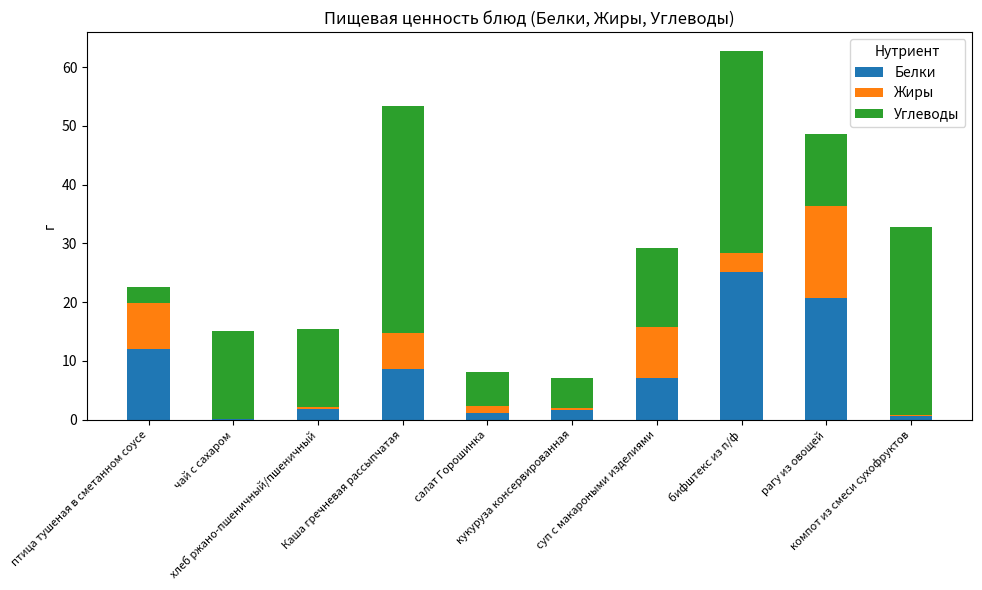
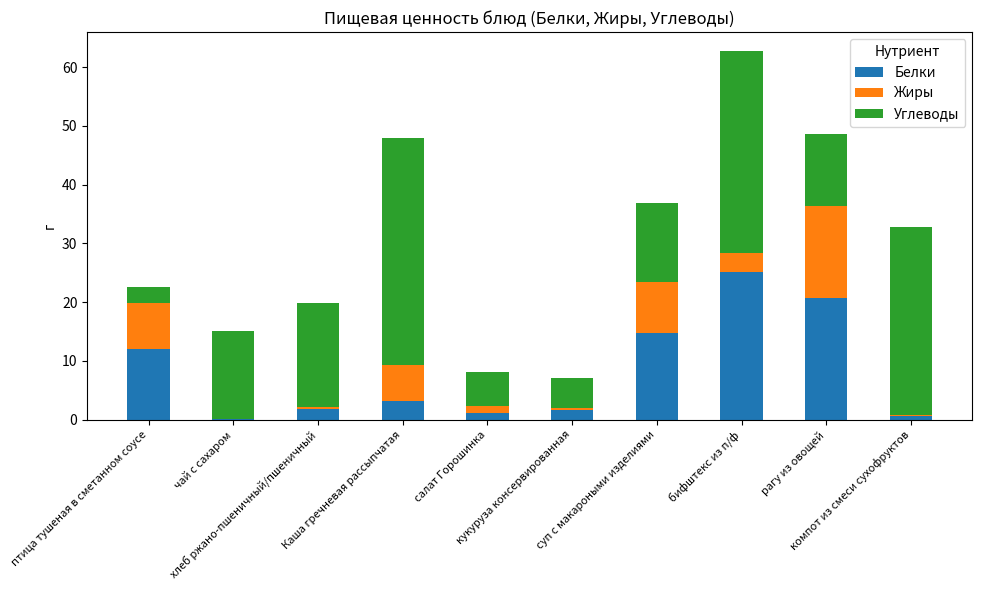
Углеводы, хлеб ржано-пшеничный/пшеничный: 13 -> 18
Белки, Каша гречневая рассыпчатая: 9 -> 3
Белки, суп с макароными изделиями: 7 -> 15
